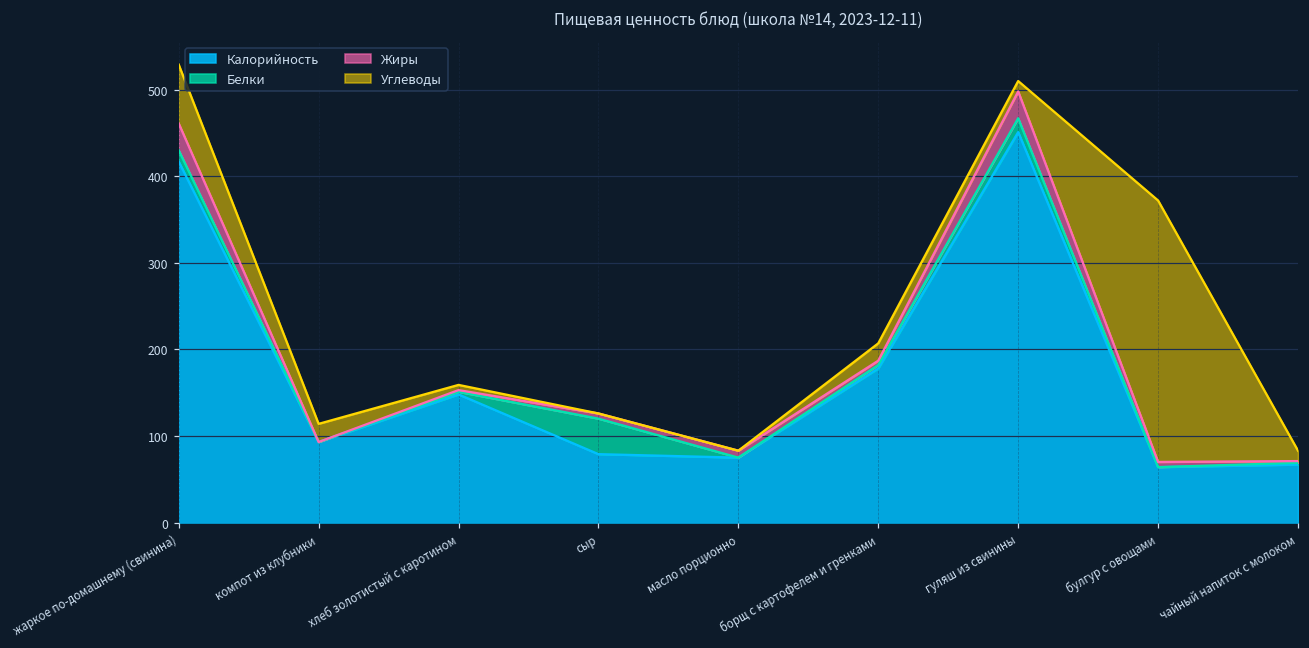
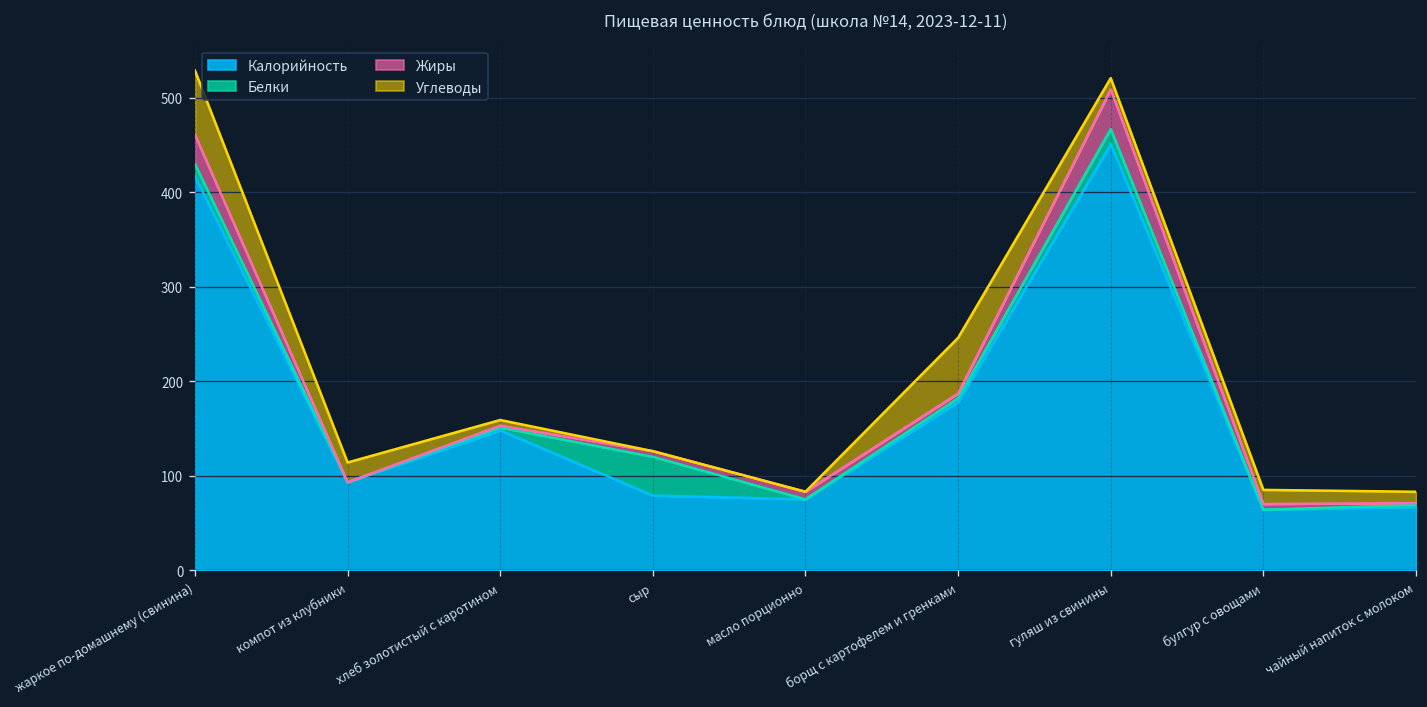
Углеводы, борщ с картофелем и гренками: 20 -> 60
Жиры, гуляш из свинины: 30 -> 40
Углеводы, булгур с овощами: 300 -> 20
